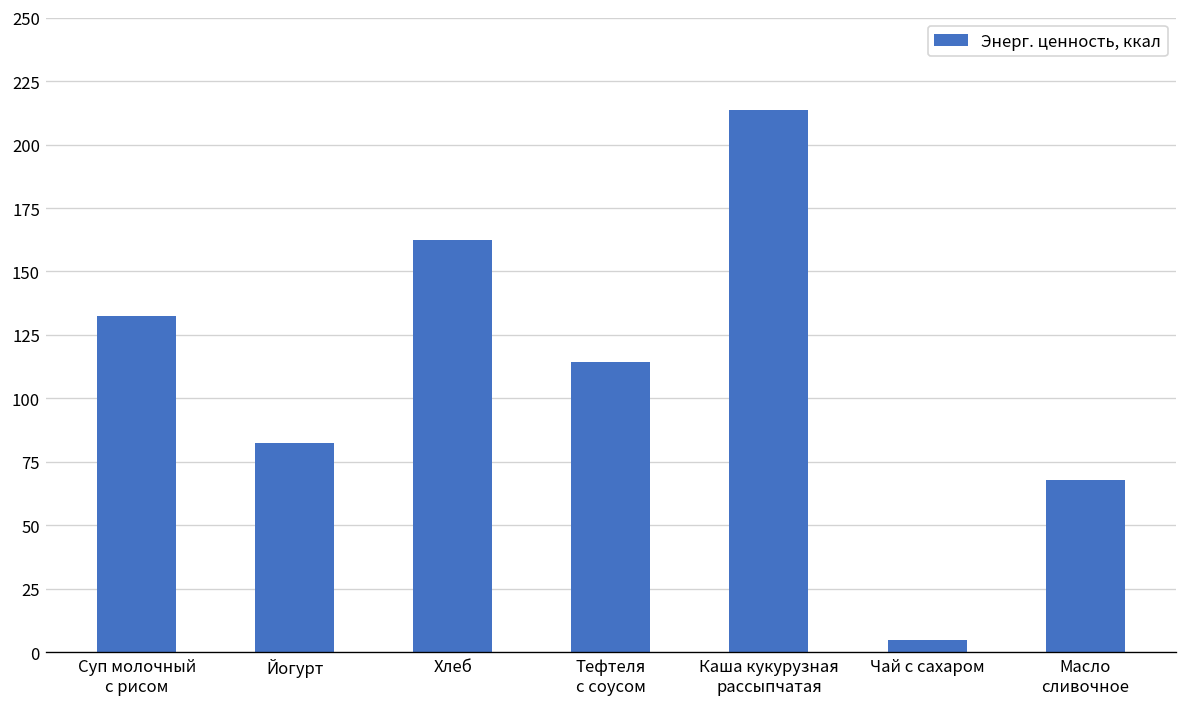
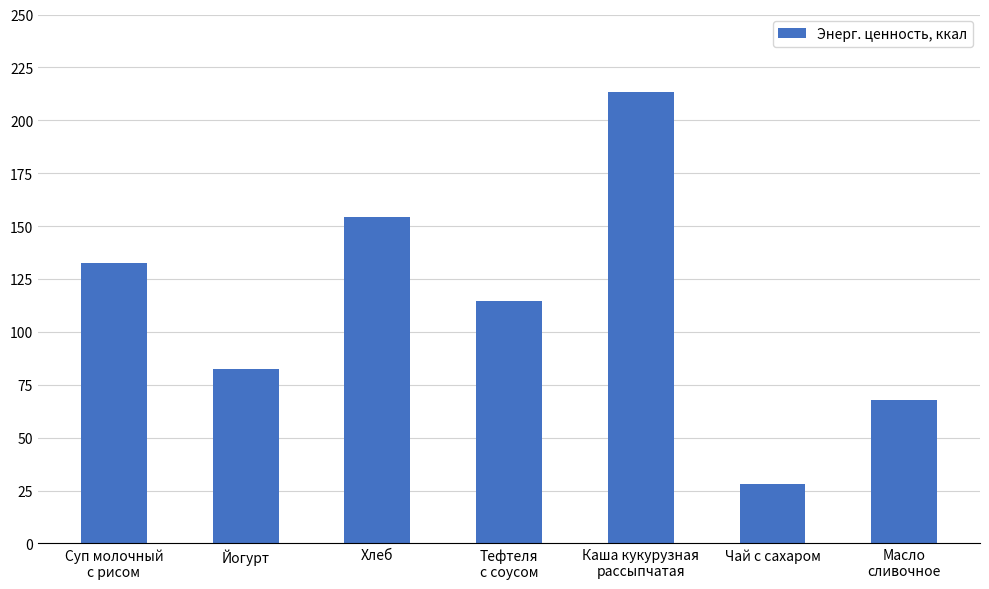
Хлеб: 162 -> 154
Чай с сахаром: 5 -> 28
